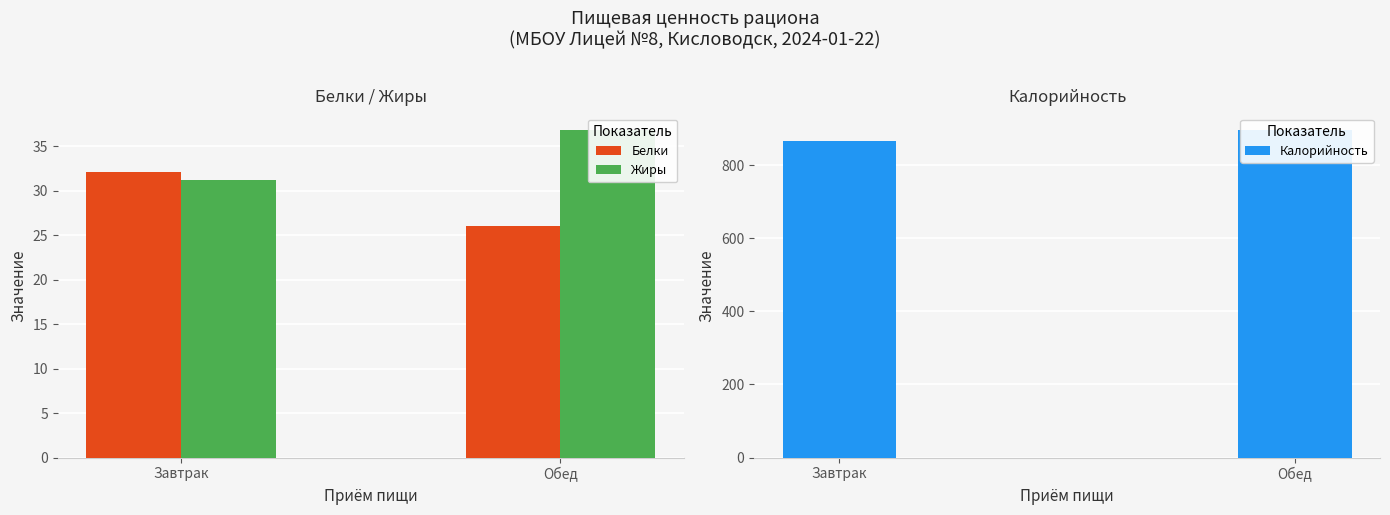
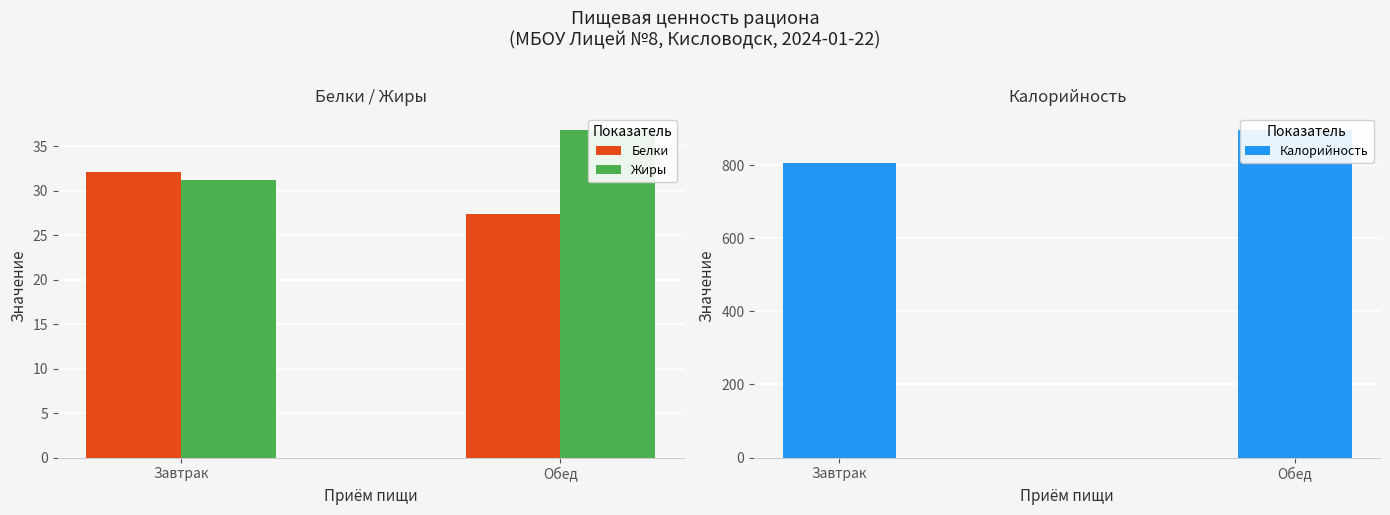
Белки / Жиры, Белки, Обед: 26 -> 27
Калорийность, Завтрак: 860 -> 810
